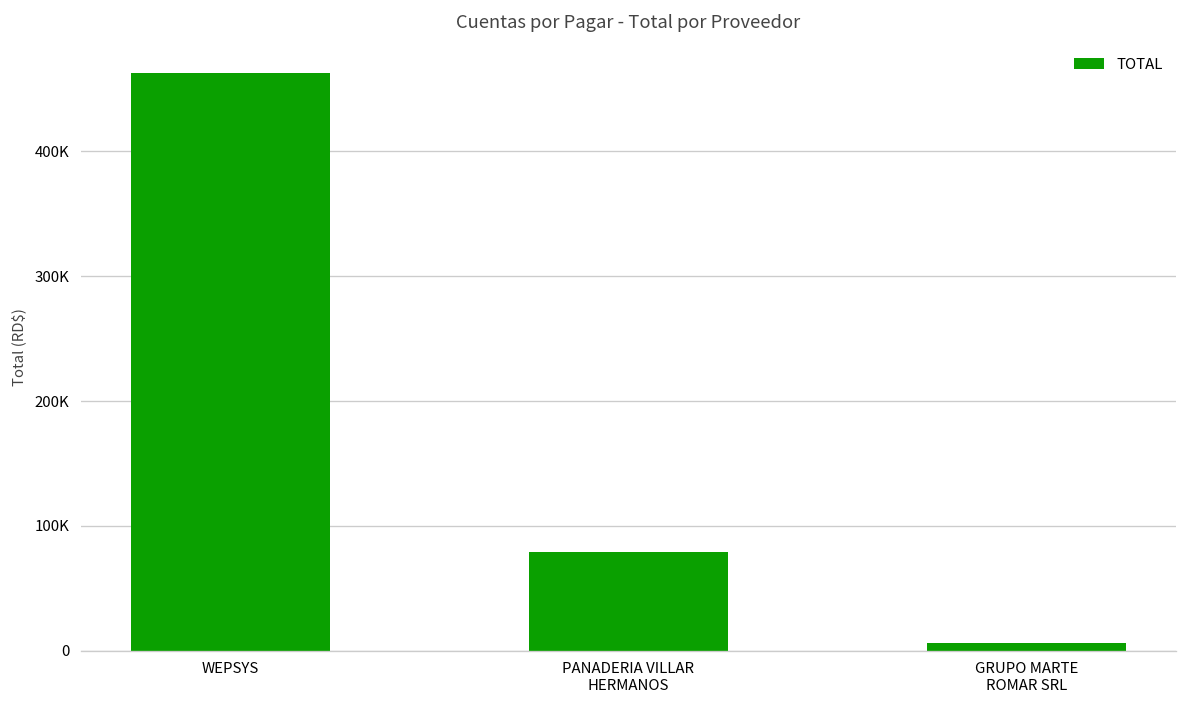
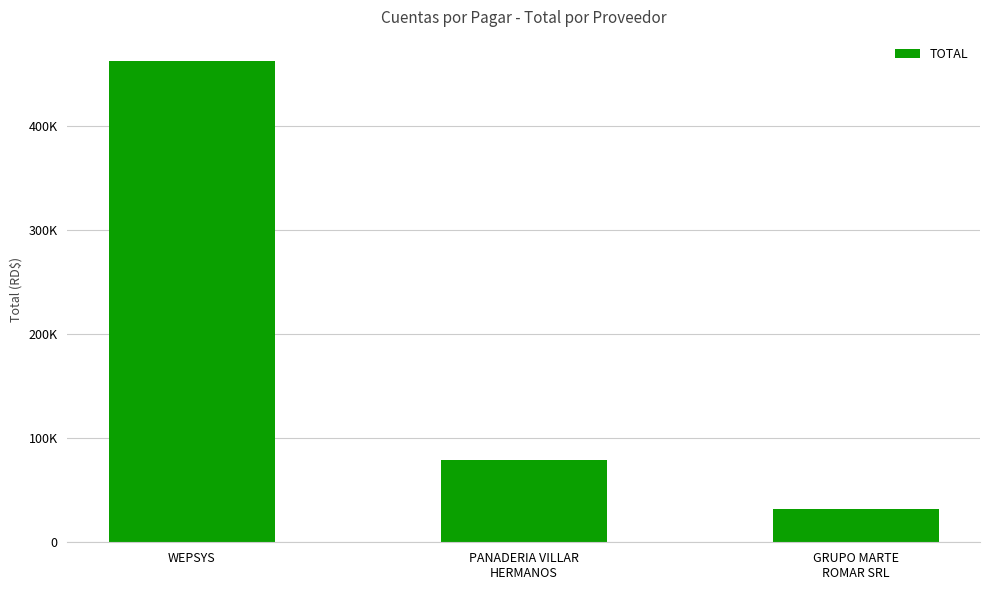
GRUPO MARTE ROMAR SRL: 6000 -> 32000
